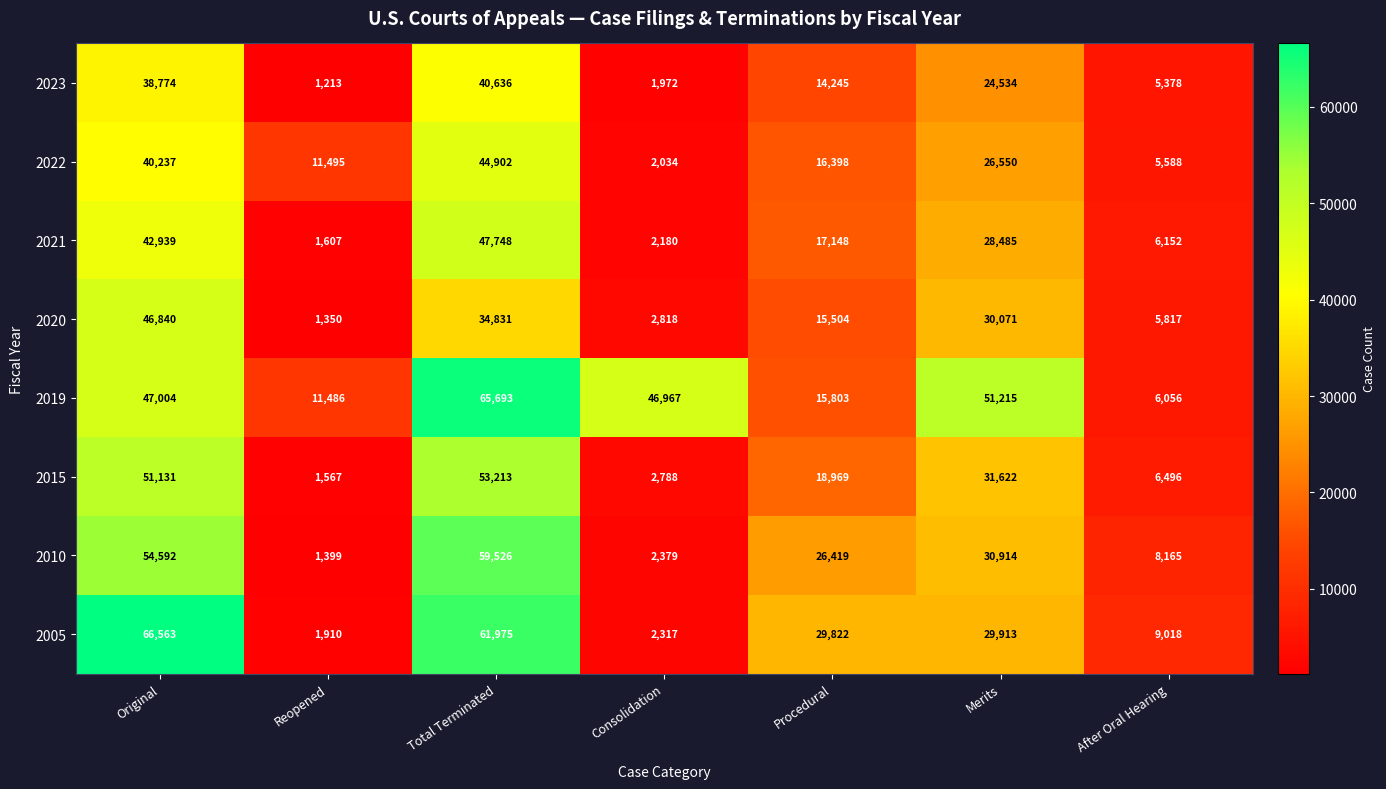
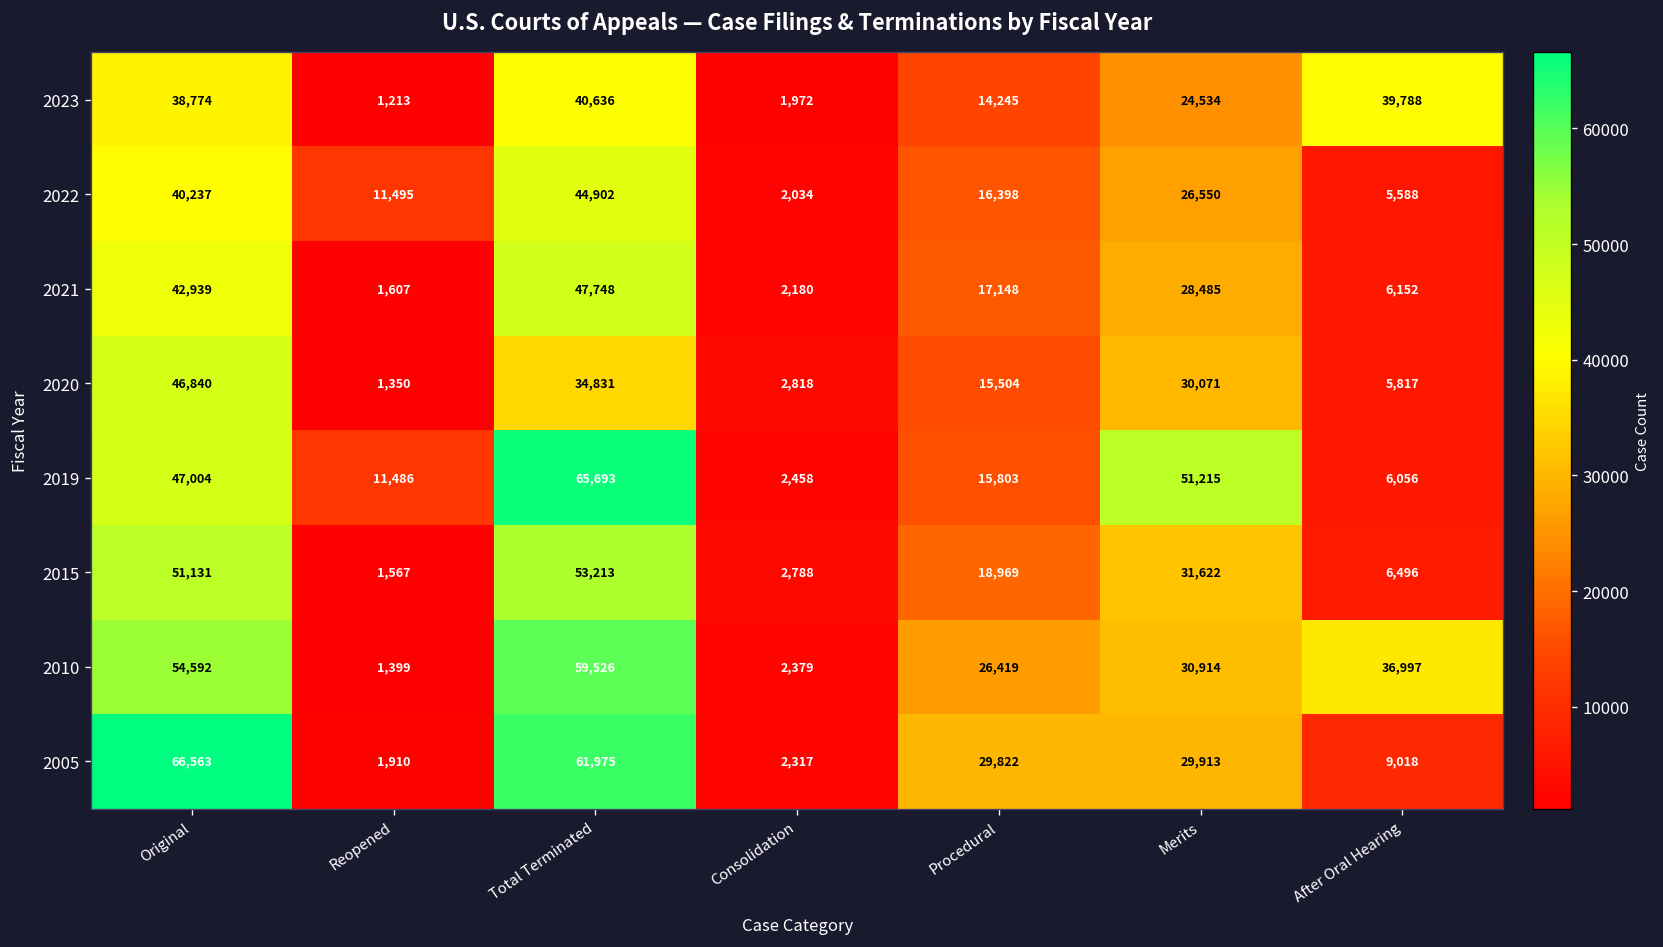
2023, After Oral Hearing: 5,378 -> 39,788
2019, Consolidation: 46,967 -> 2,458
2010, After Oral Hearing: 8,165 -> 36,997
